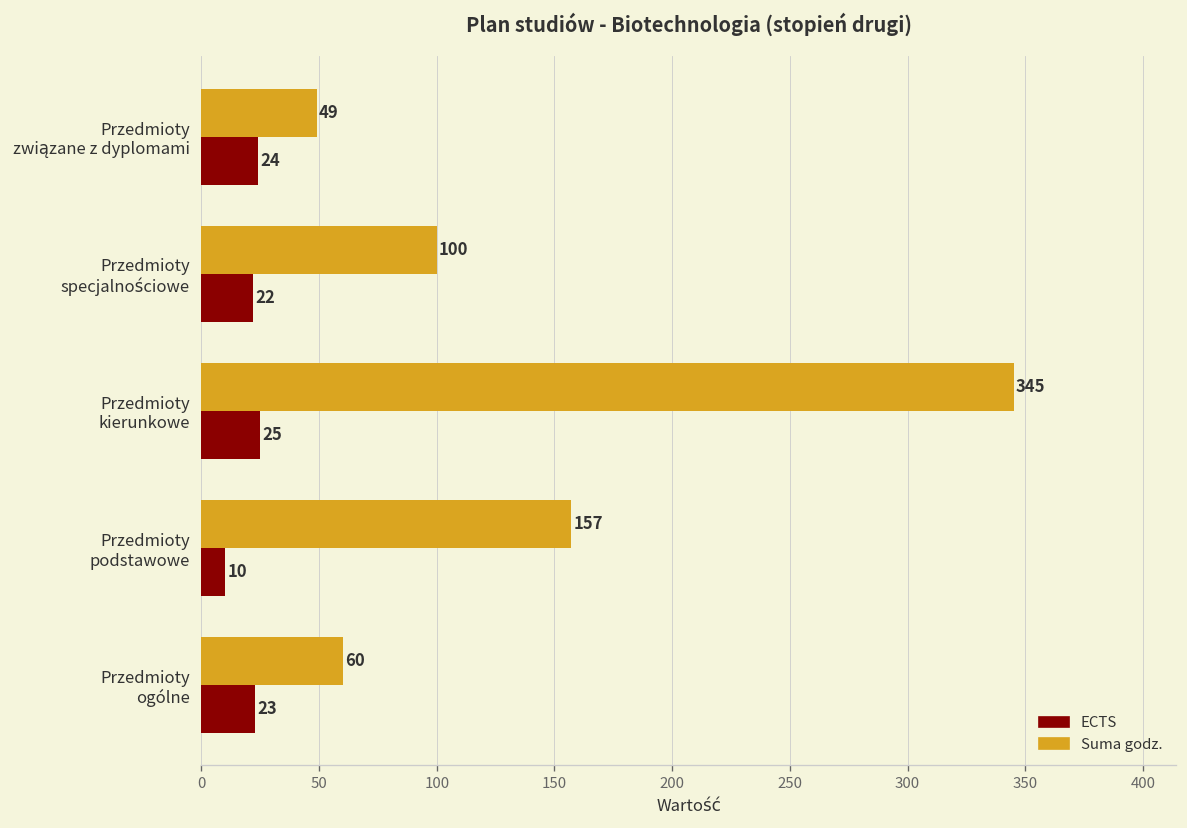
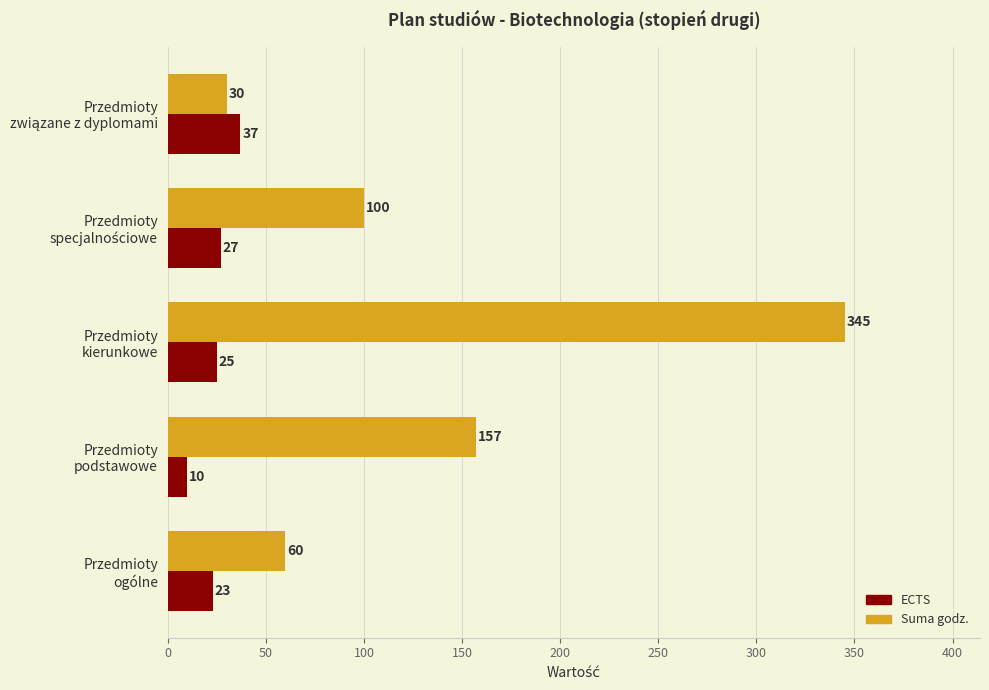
Suma godz., Przedmioty związane z dyplomami: 49 -> 30
ECTS, Przedmioty związane z dyplomami: 24 -> 37
ECTS, Przedmioty specjalnościowe: 22 -> 27
